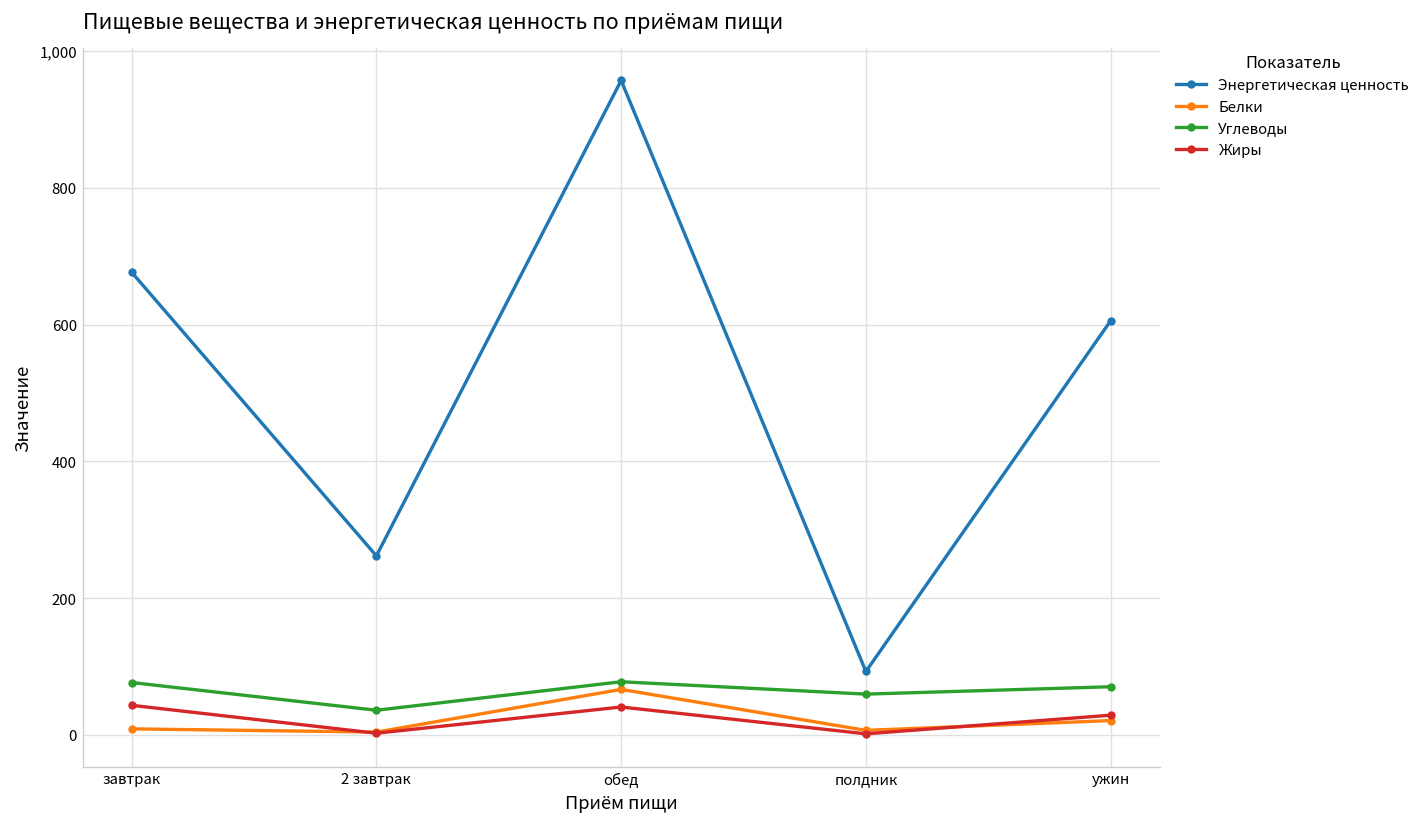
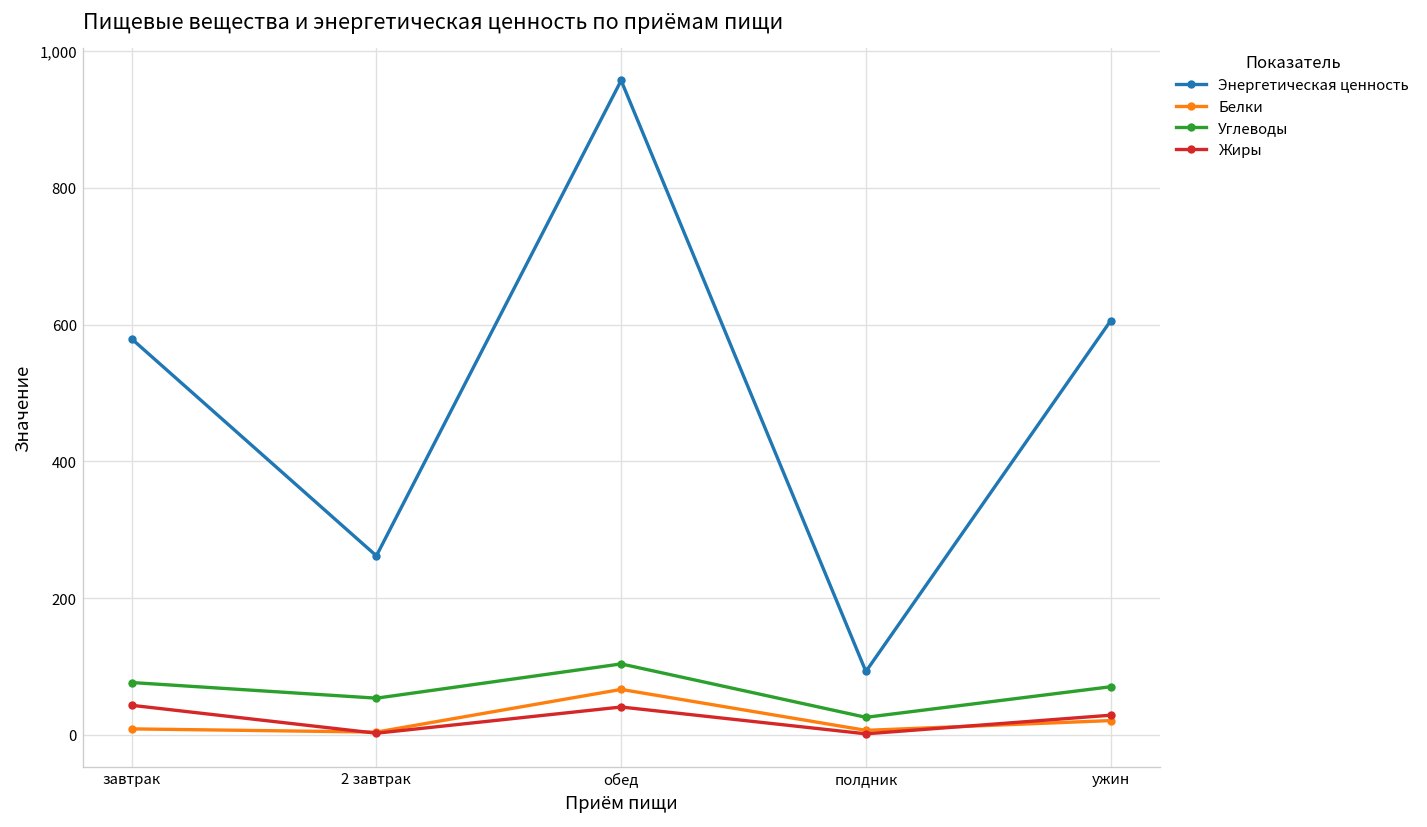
Энергетическая ценность, завтрак: 680 -> 580
Углеводы, 2 завтрак: 40 -> 50
Углеводы, обед: 80 -> 100
Углеводы, полдник: 60 -> 30
